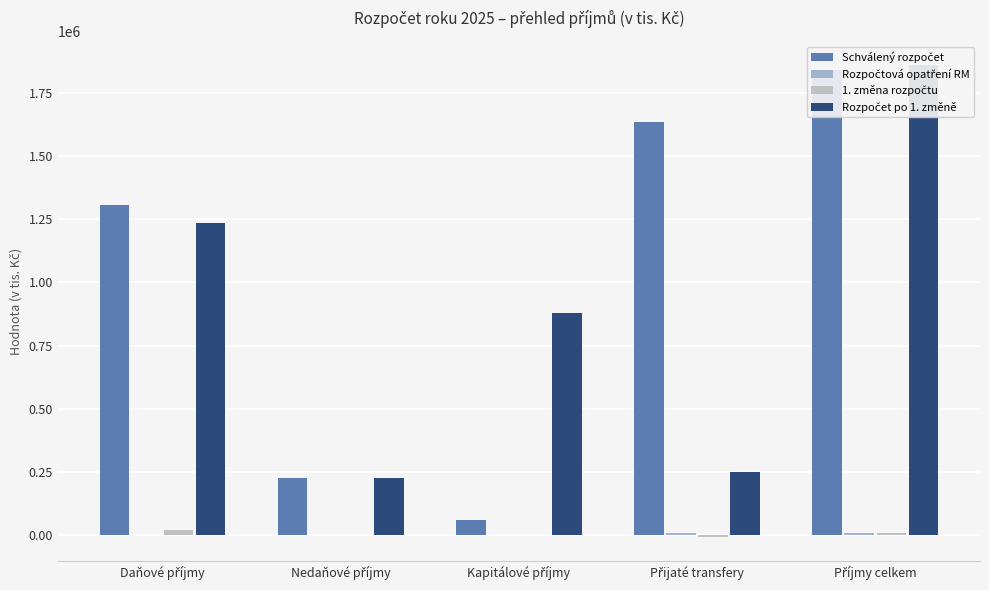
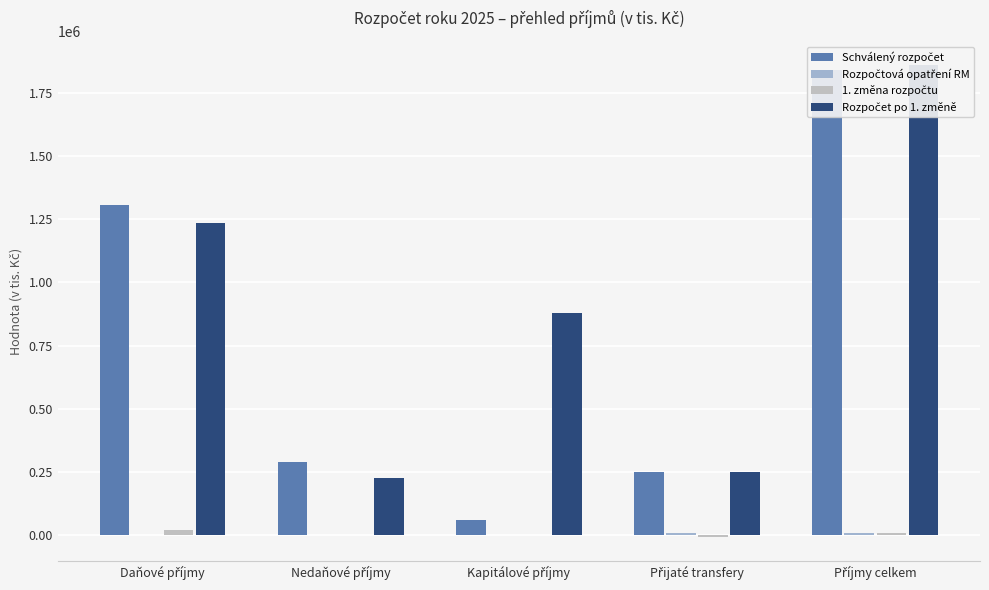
Schválený rozpočet, Nedaňové příjmy: 230000 -> 290000
Schválený rozpočet, Přijaté transfery: 1630000 -> 250000
